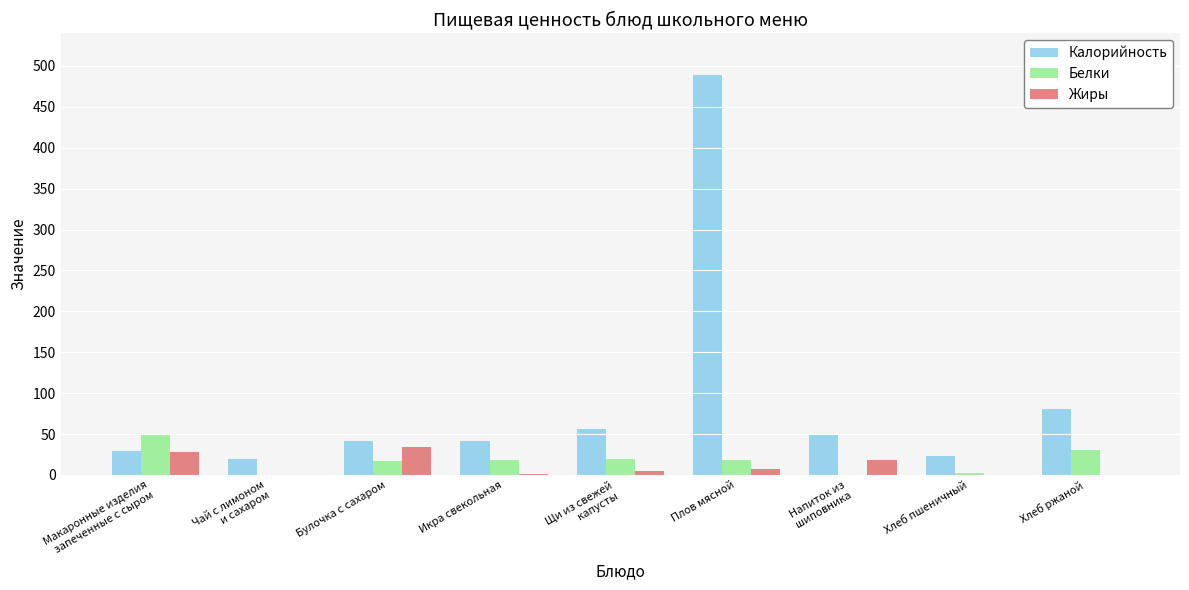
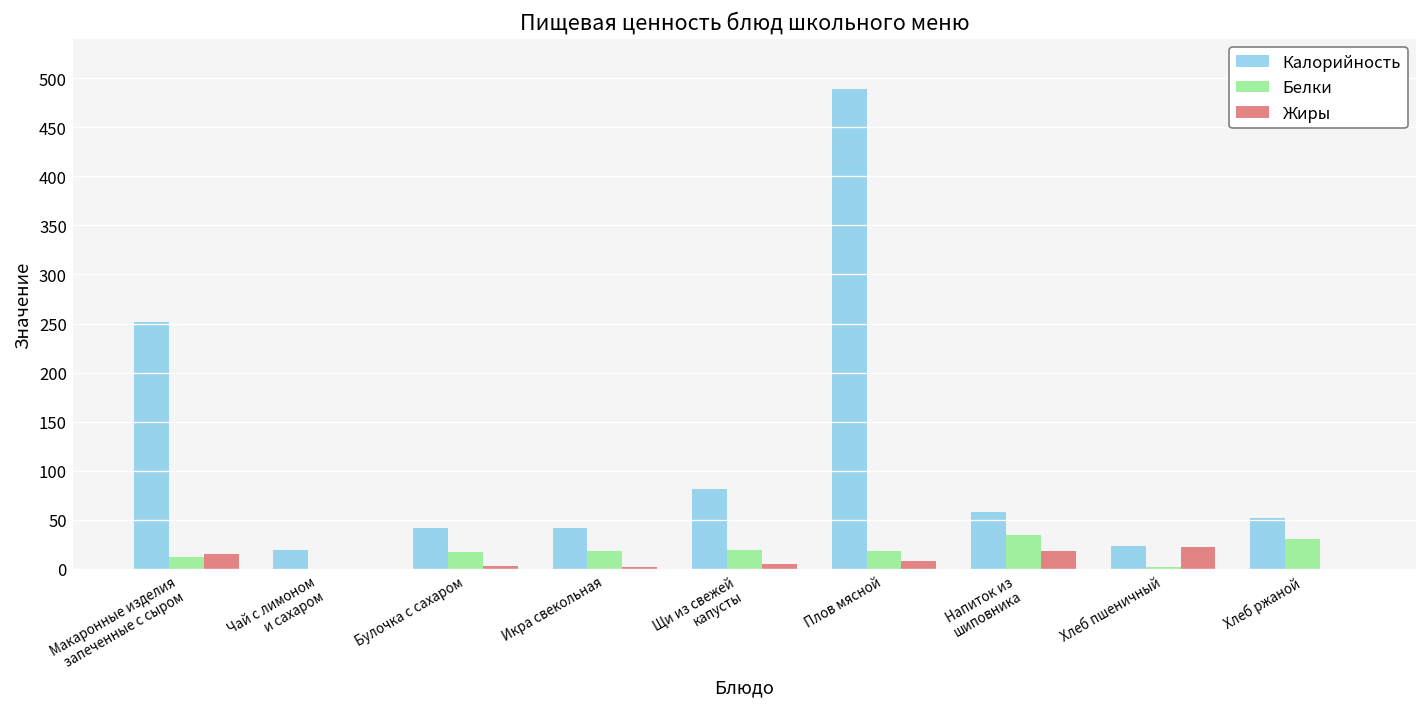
Калорийность, Макаронные изделия запеченные с сыром: 30 -> 250
Белки, Макаронные изделия запеченные с сыром: 50 -> 10
Жиры, Макаронные изделия запеченные с сыром: 30 -> 20
Жиры, Булочка с сахаром: 30 -> 0
Калорийность, Щи из свежей капусты: 60 -> 80
Калорийность, Напиток из шиповника: 50 -> 60
Белки, Напиток из шиповника: 0 -> 30
Жиры, Хлеб пшеничный: 0 -> 20
Калорийность, Хлеб ржаной: 80 -> 50
